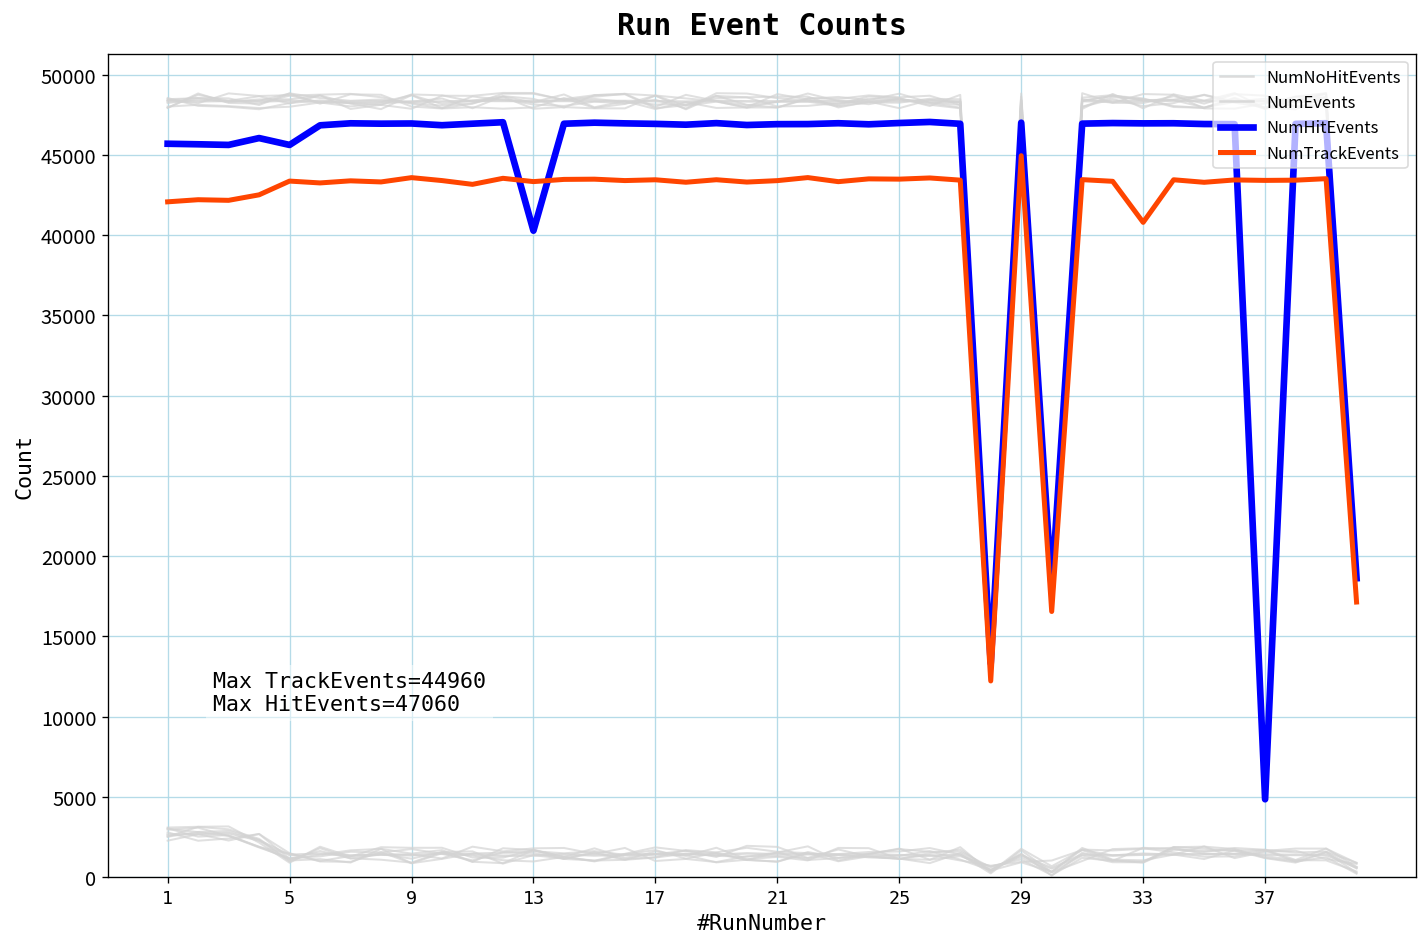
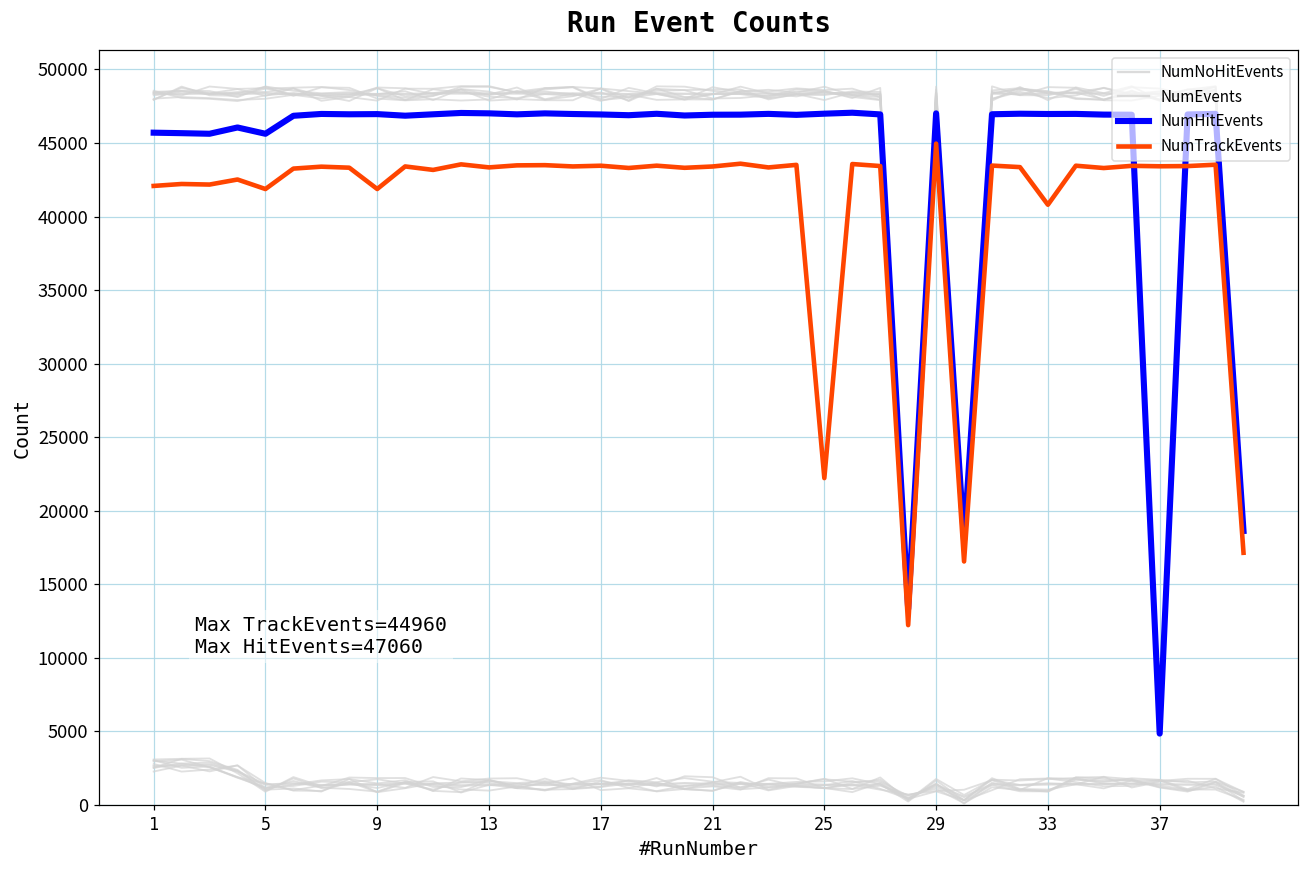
NumTrackEvents, 5: 43400 -> 41900
NumTrackEvents, 9: 43600 -> 41900
NumHitEvents, 13: 40300 -> 47000
NumTrackEvents, 25: 43500 -> 22200
